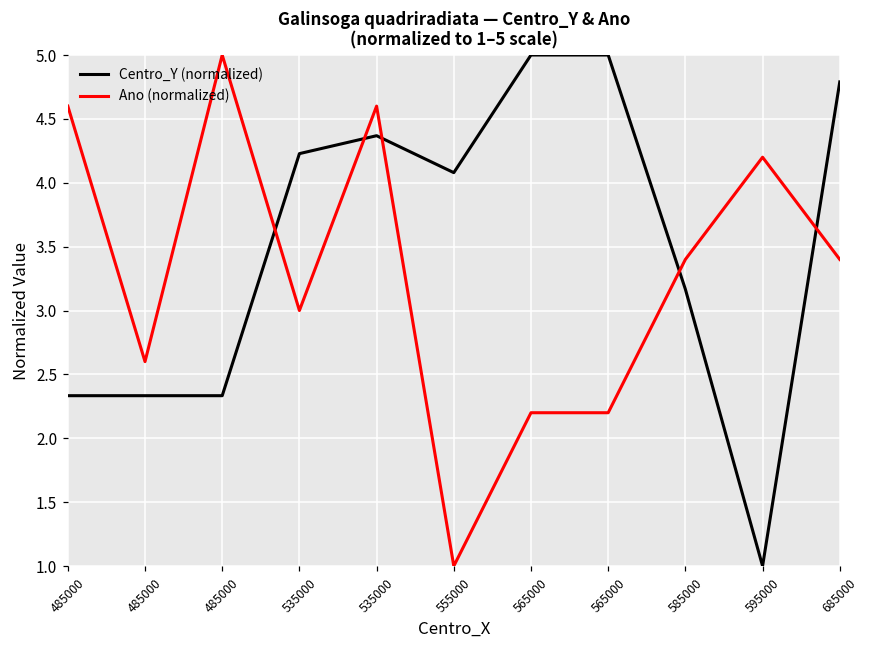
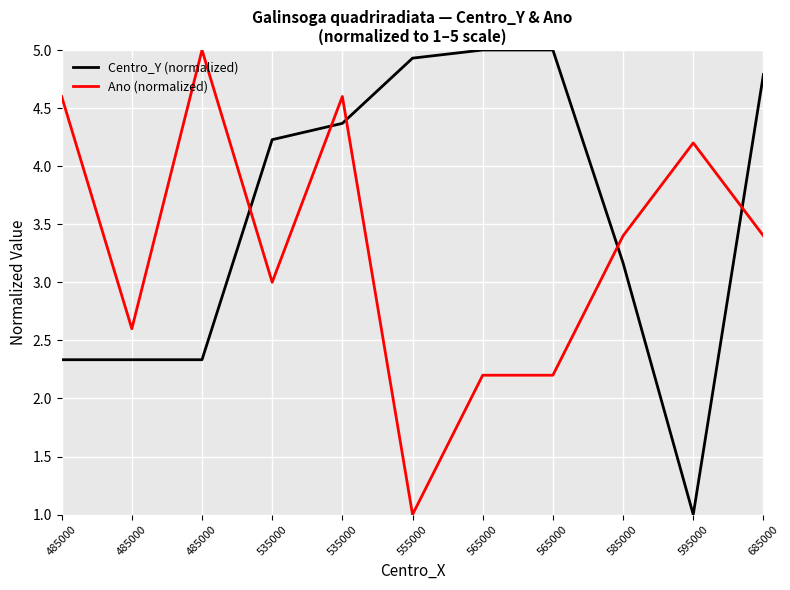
Centro_Y (normalized), 555000: 4.08 -> 4.93
